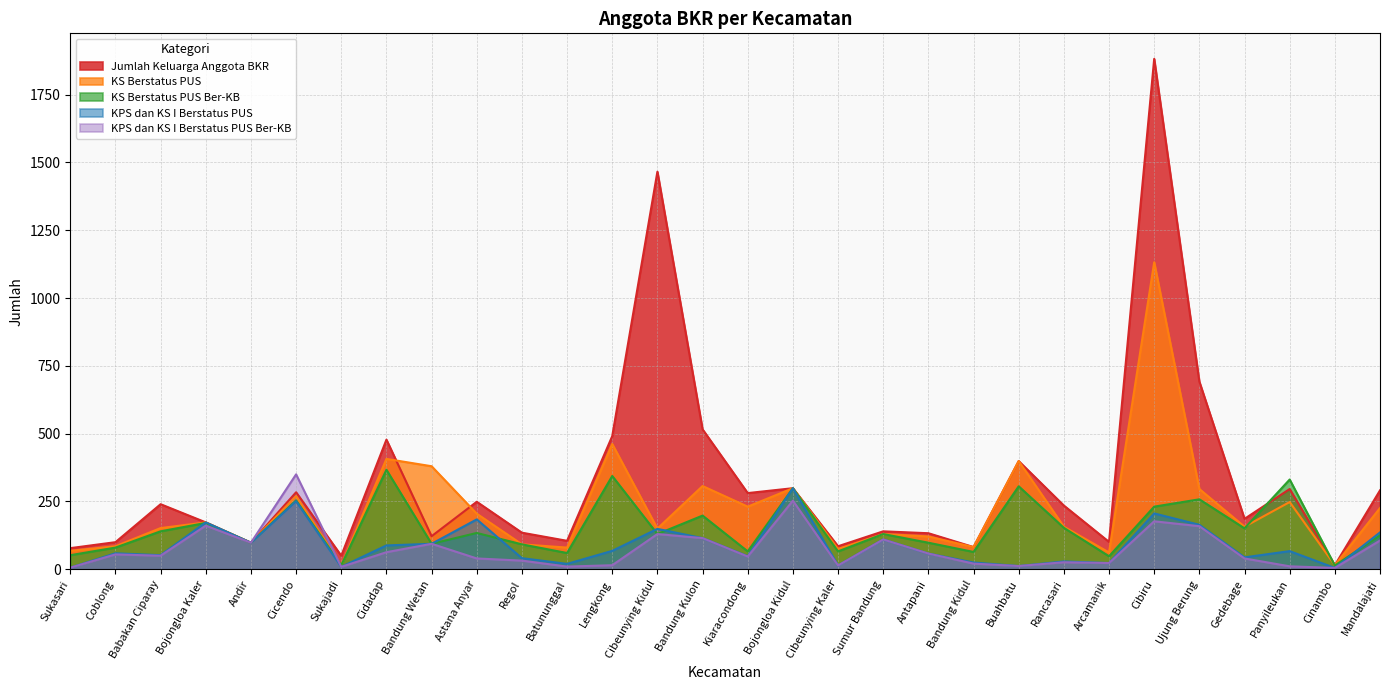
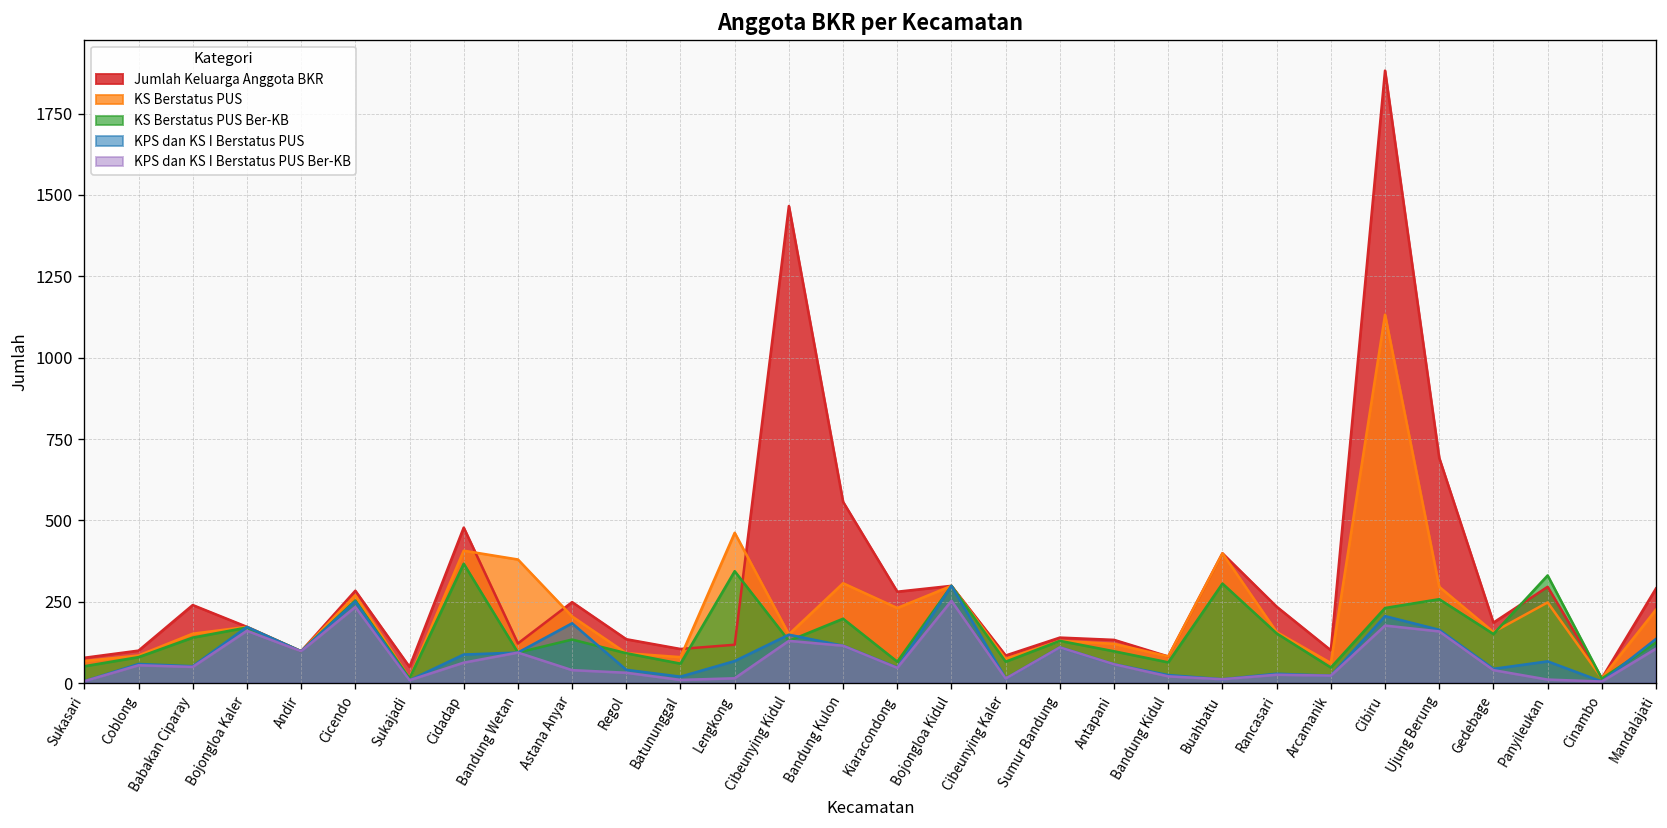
KPS dan KS I Berstatus PUS Ber-KB, Cicendo: 350 -> 230
Jumlah Keluarga Anggota BKR, Lengkong: 490 -> 120
Jumlah Keluarga Anggota BKR, Bandung Kulon: 520 -> 560
